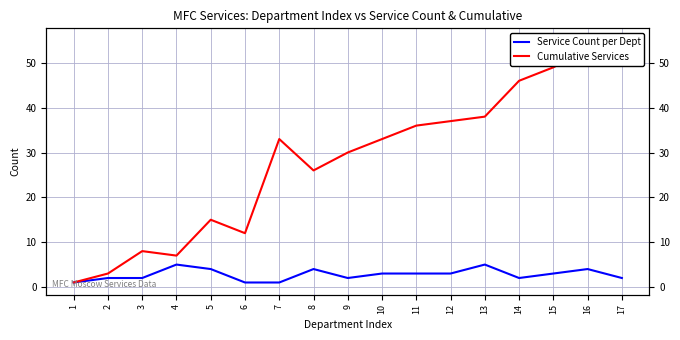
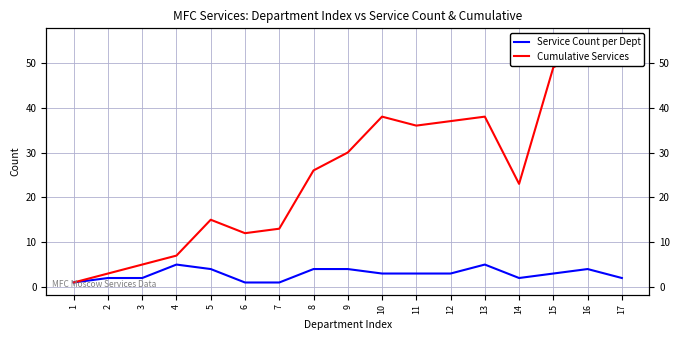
Cumulative Services, 3: 8 -> 5
Cumulative Services, 7: 33 -> 13
Service Count per Dept, 9: 2 -> 4
Cumulative Services, 10: 33 -> 38
Cumulative Services, 14: 46 -> 23
